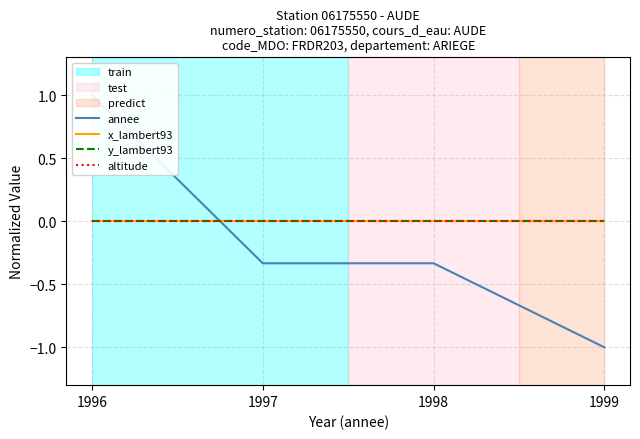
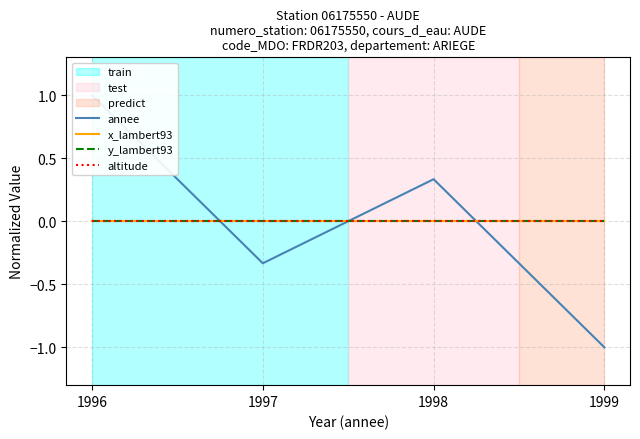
annee, 1998: -0.33 -> 0.33
